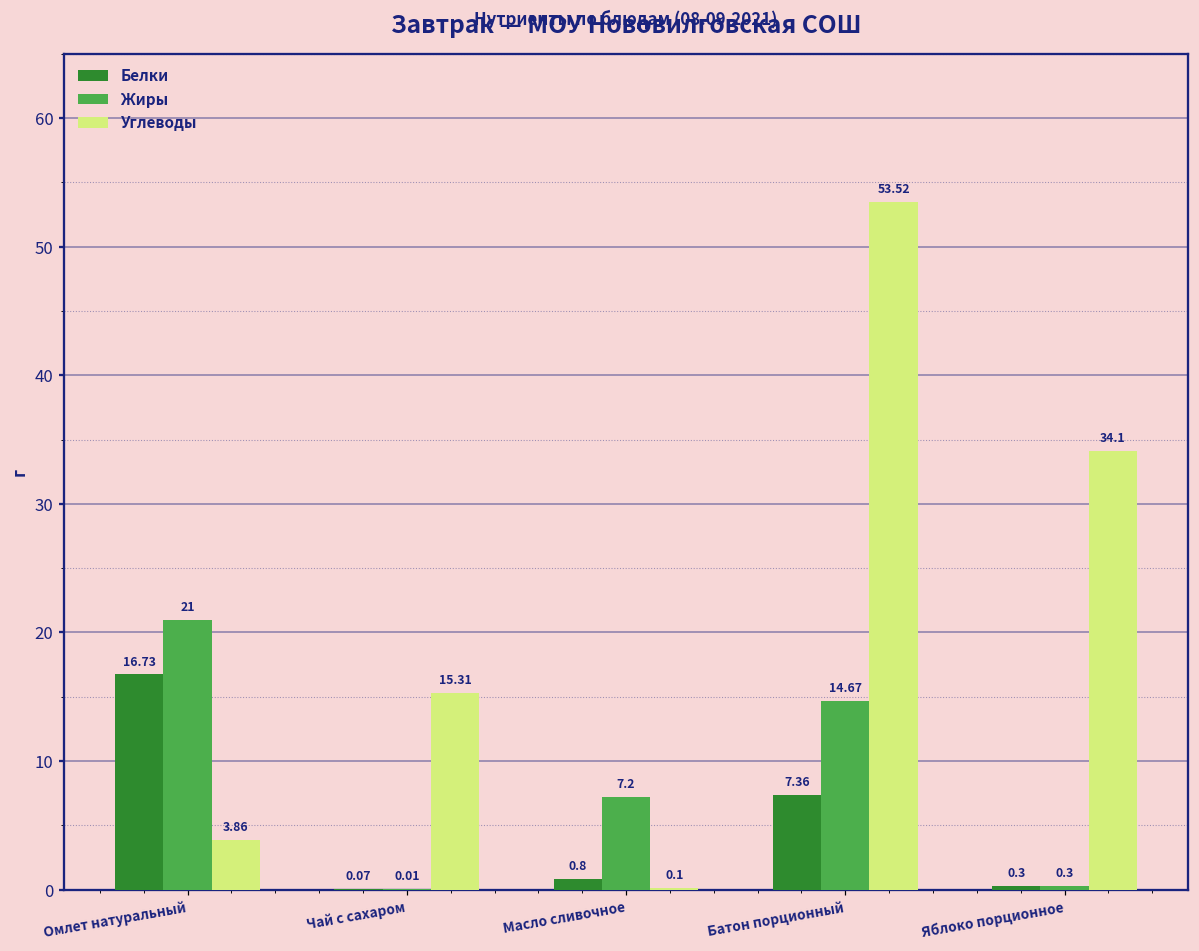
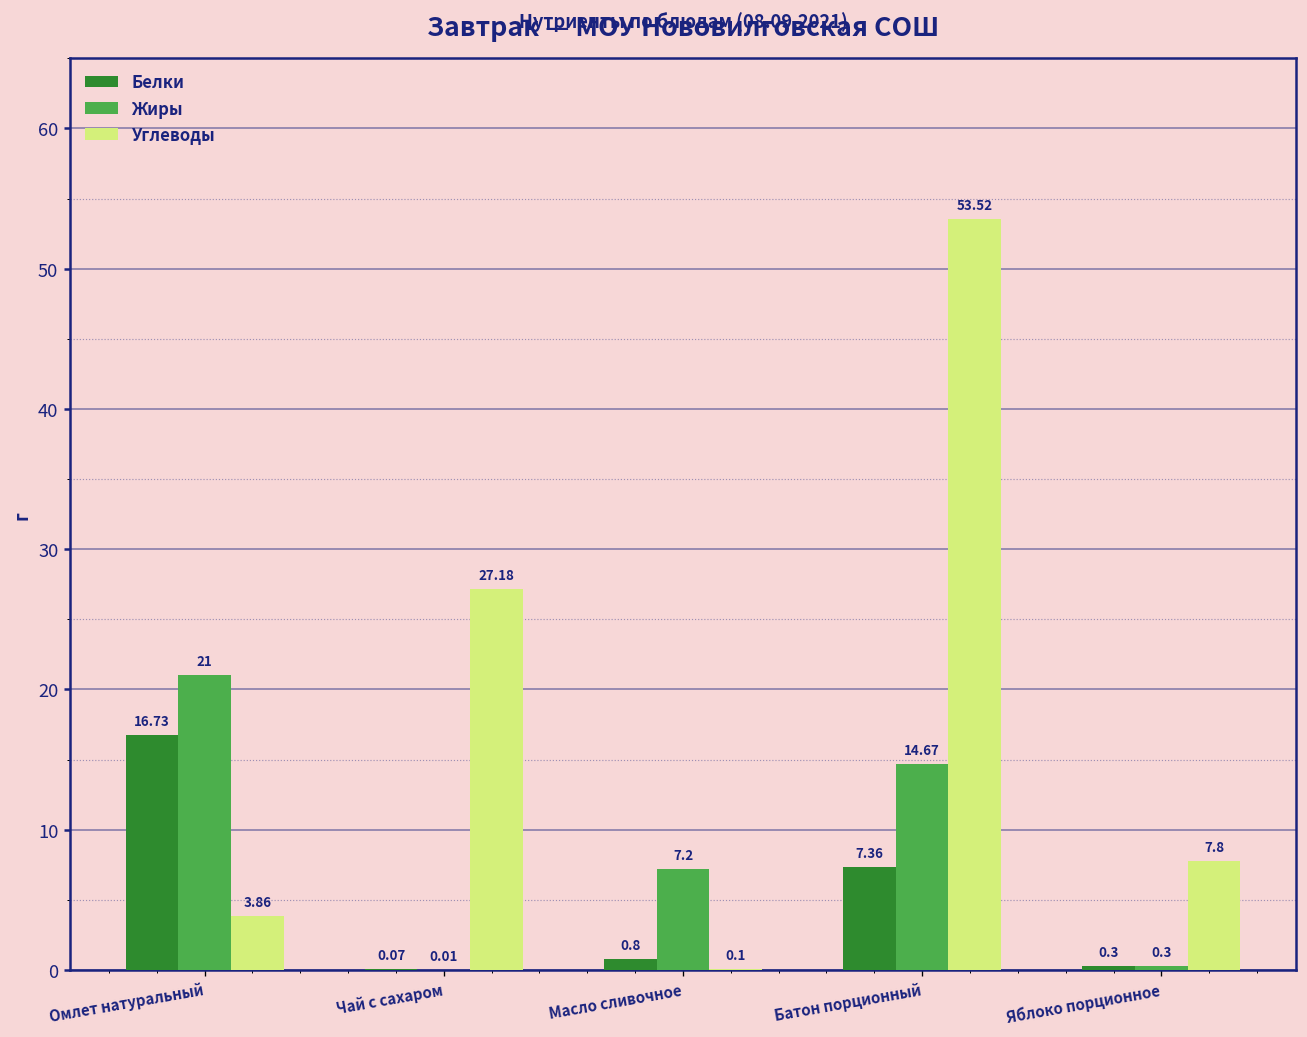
Углеводы, Чай с сахаром: 15.31 -> 27.18
Углеводы, Яблоко порционное: 34.1 -> 7.8
